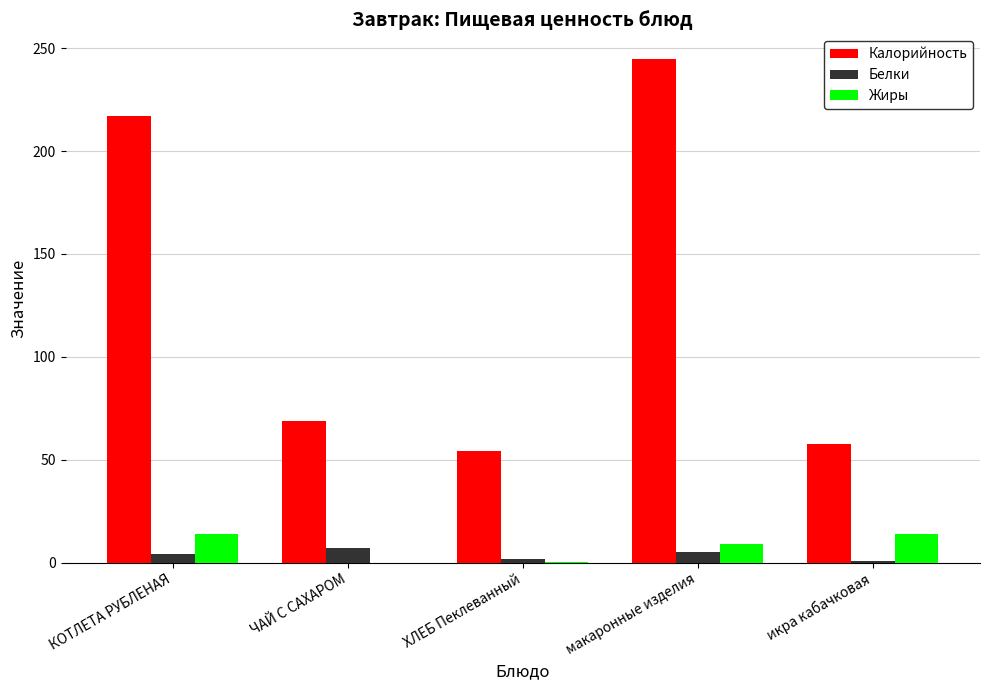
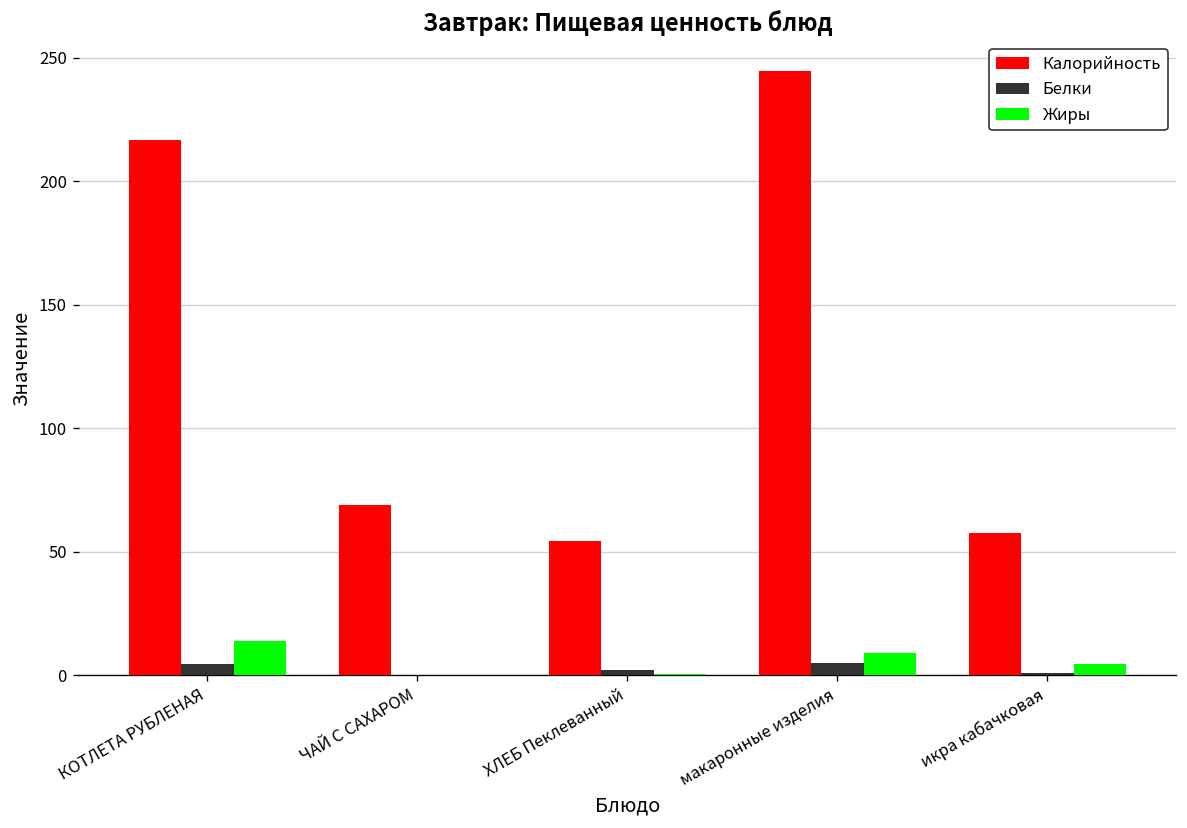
Белки, ЧАЙ С САХАРОМ: 7 -> 0
Жиры, икра кабачковая: 14 -> 4
